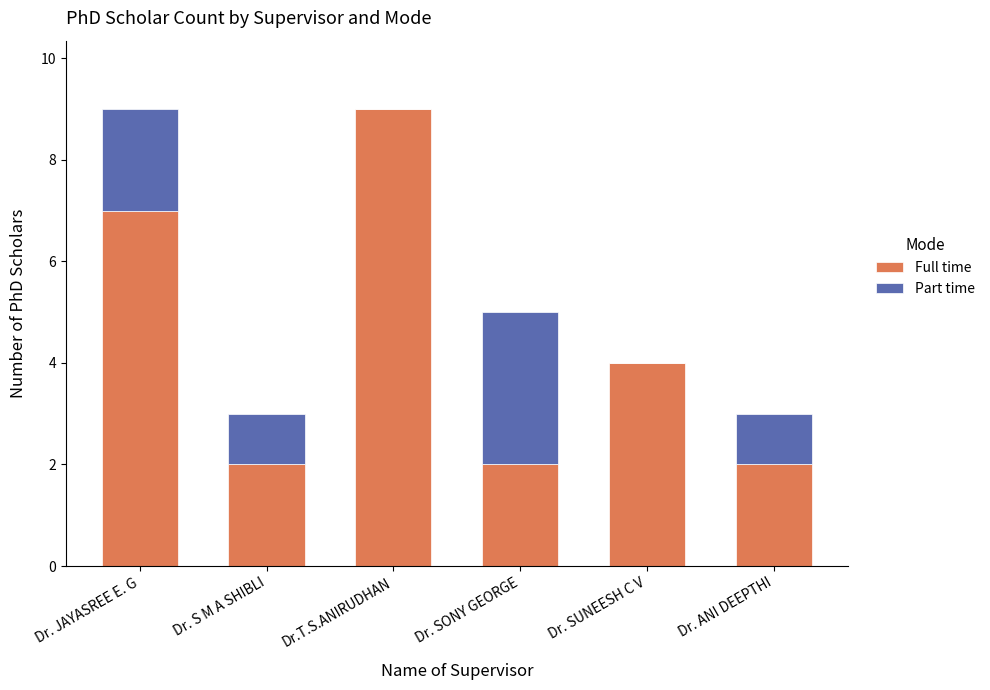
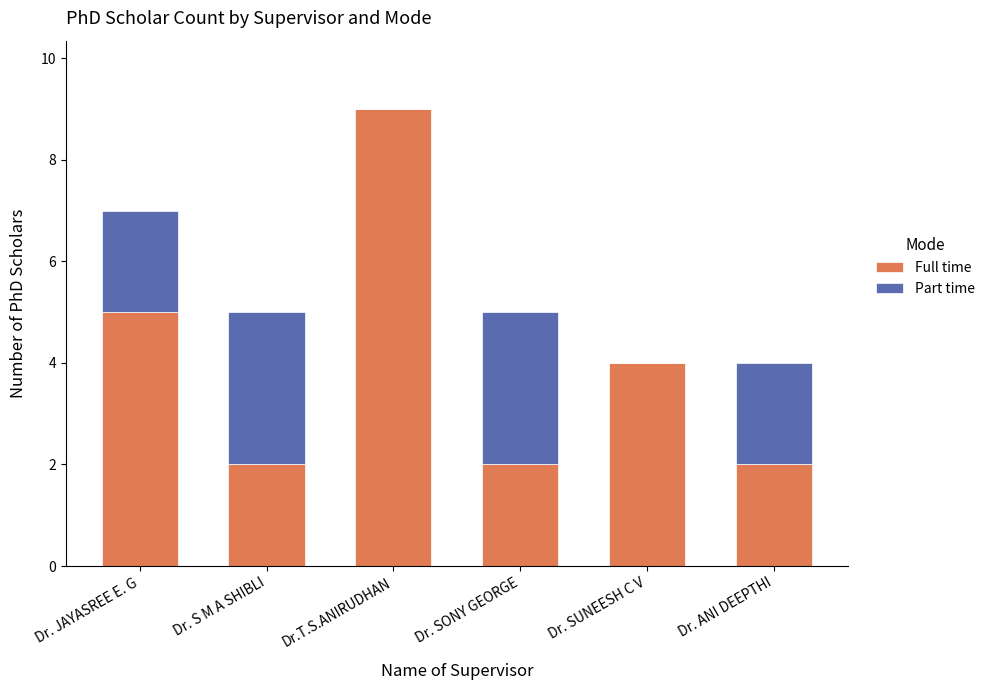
Full time, Dr. JAYASREE E. G: 7 -> 5
Part time, Dr. S M A SHIBLI: 1 -> 3
Part time, Dr. ANI DEEPTHI: 1 -> 2
